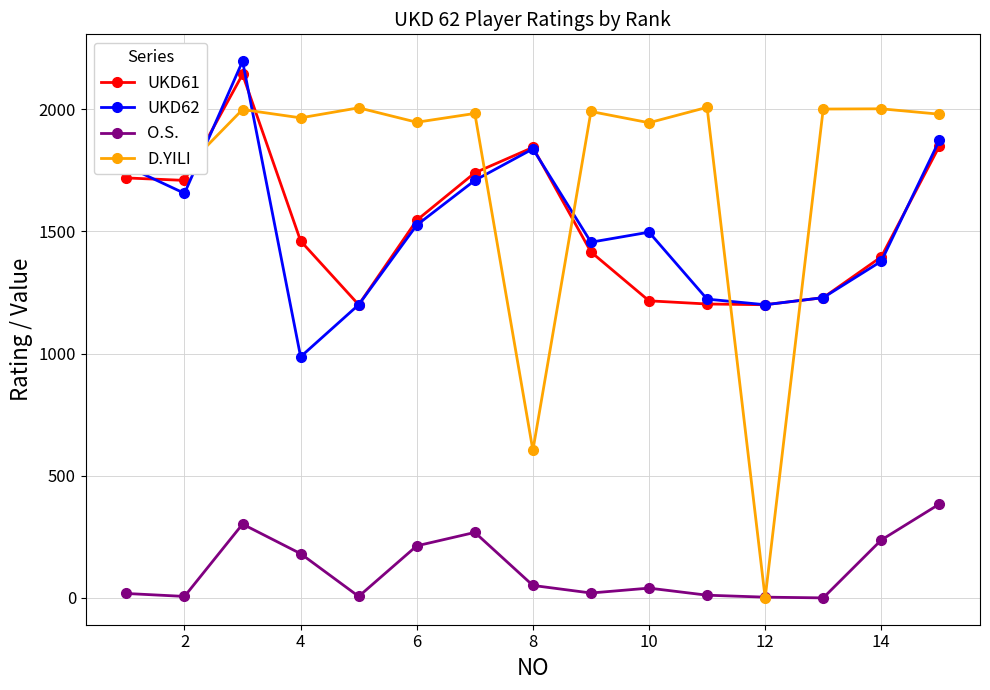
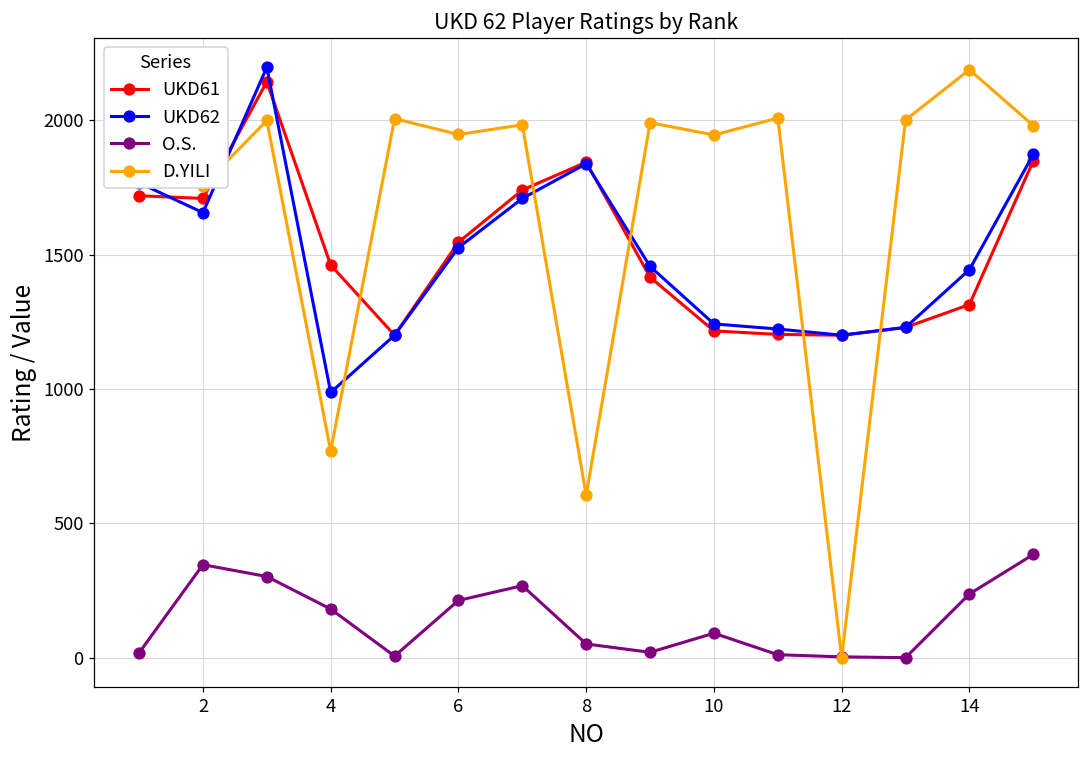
O.S., 2: 10 -> 350
D.YILI, 4: 1970 -> 770
UKD62, 10: 1500 -> 1240
O.S., 10: 40 -> 90
UKD61, 14: 1400 -> 1310
UKD62, 14: 1380 -> 1440
D.YILI, 14: 2000 -> 2190
